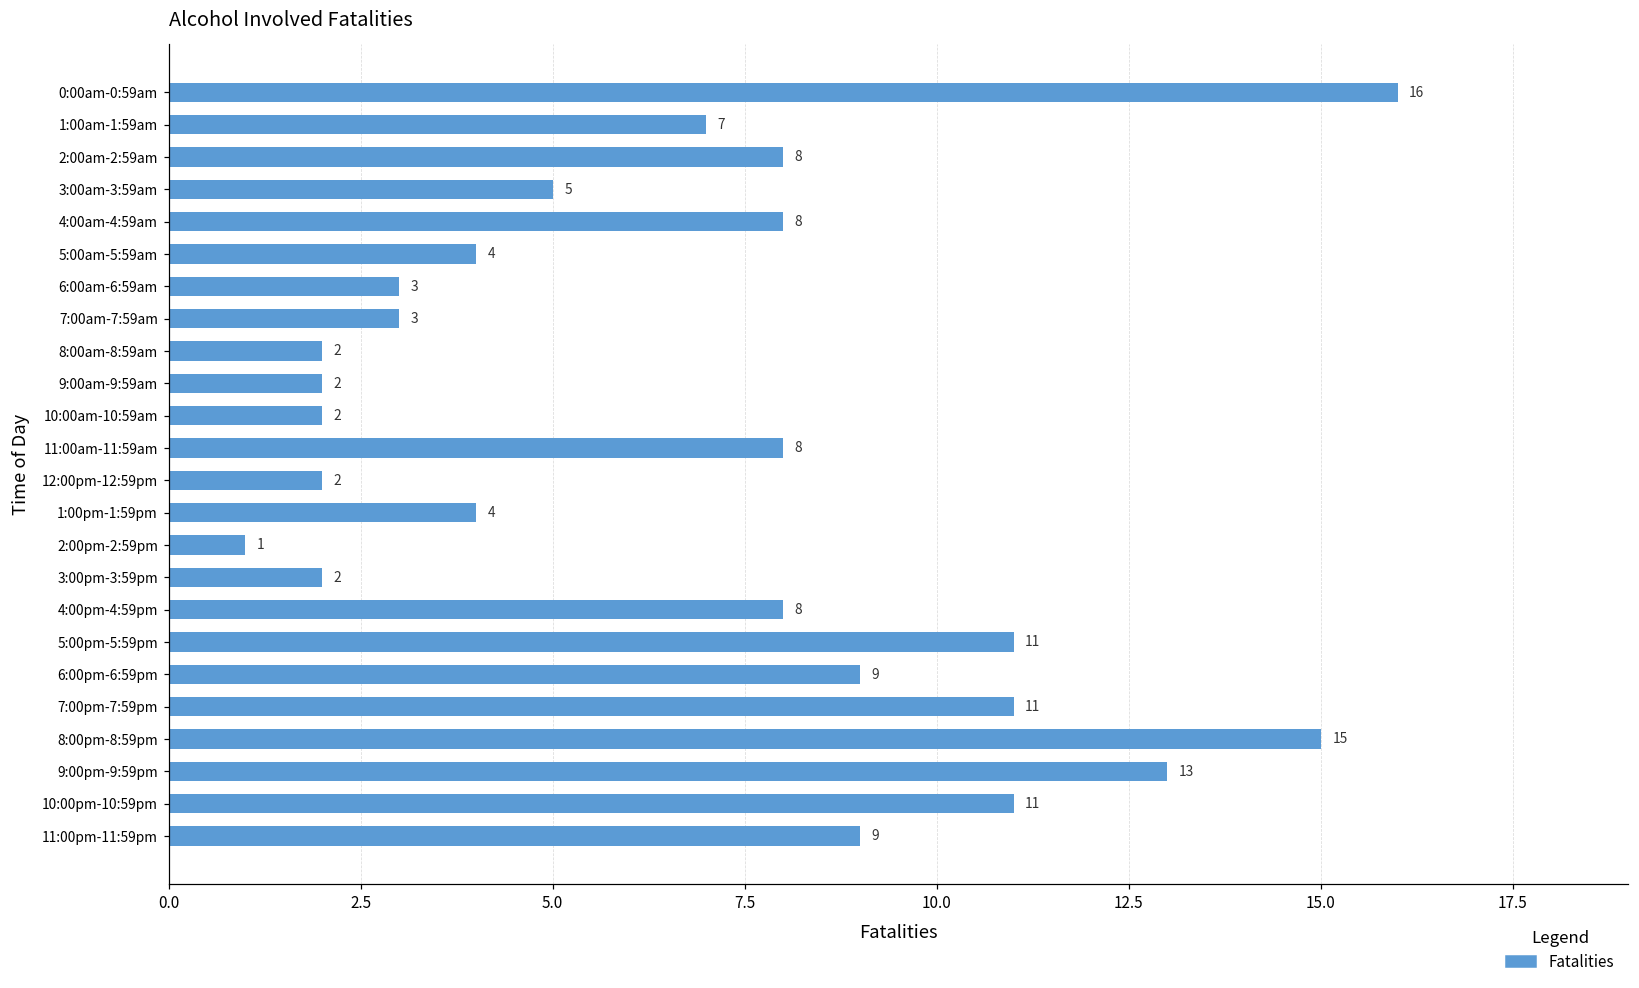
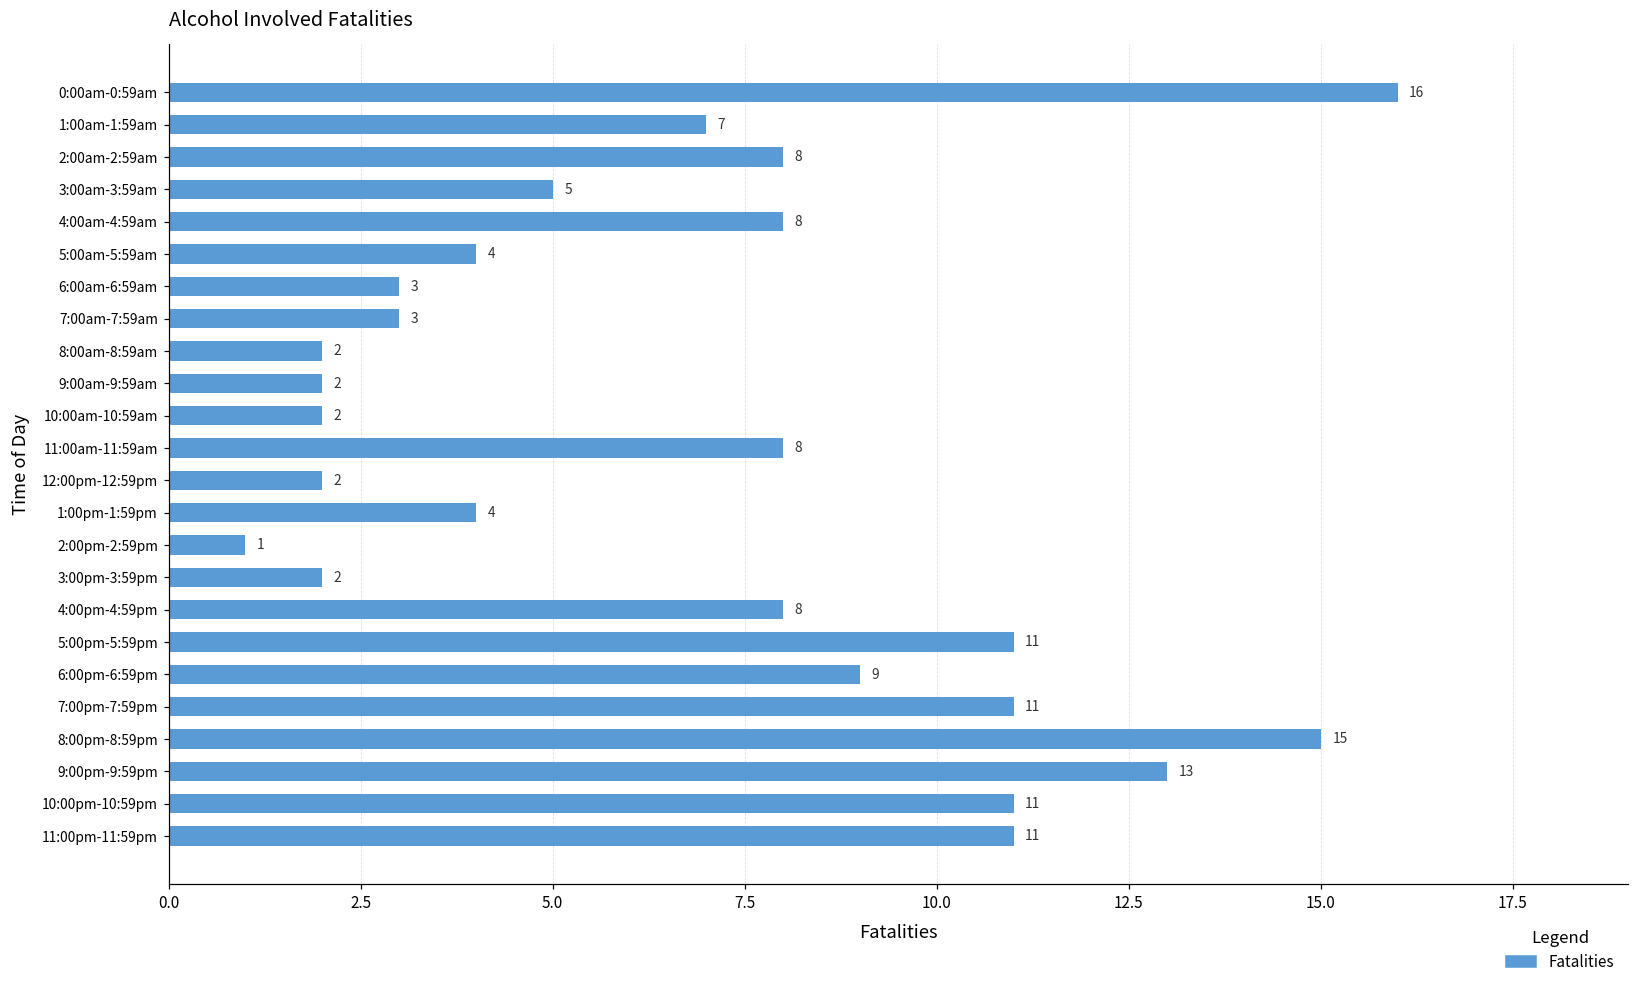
11:00pm-11:59pm: 9 -> 11
